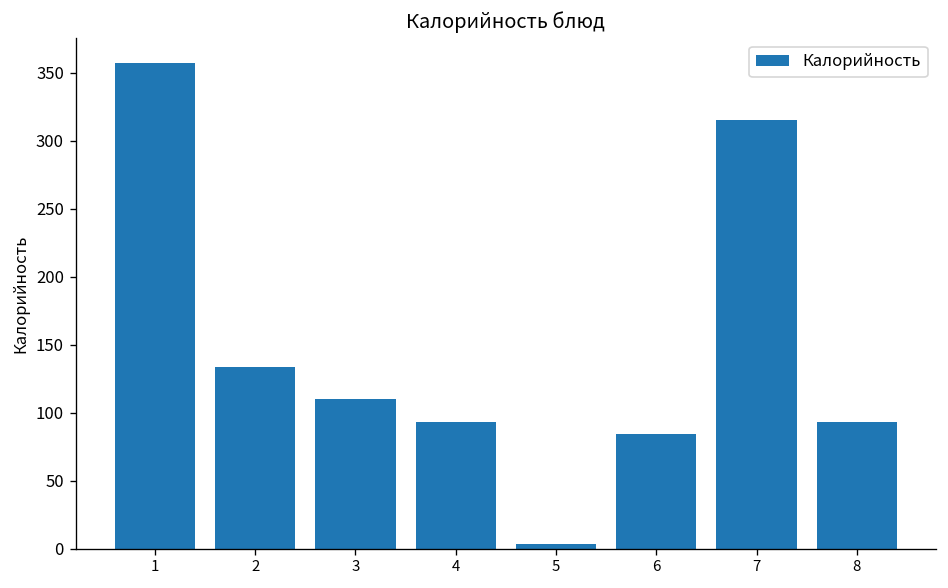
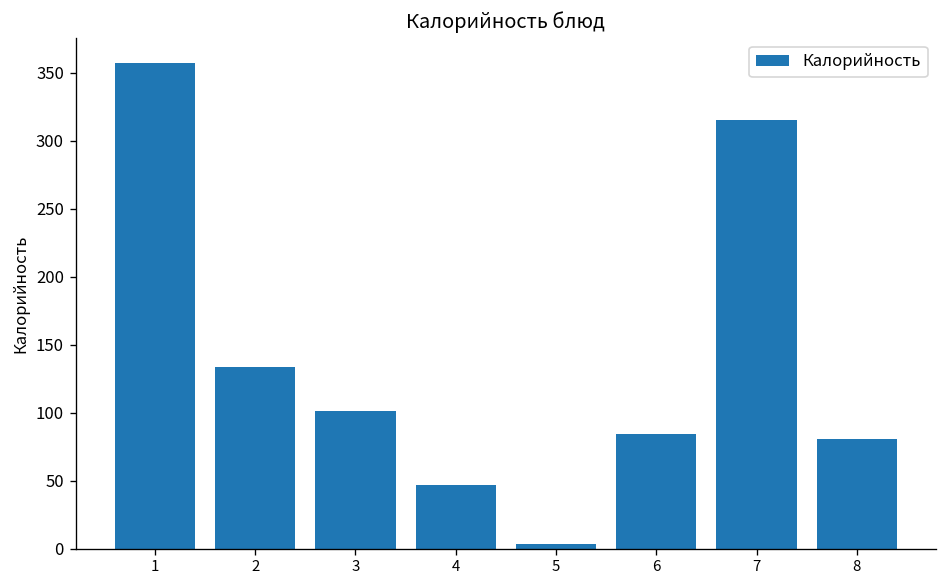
3: 110 -> 101
4: 93 -> 47
8: 93 -> 81
